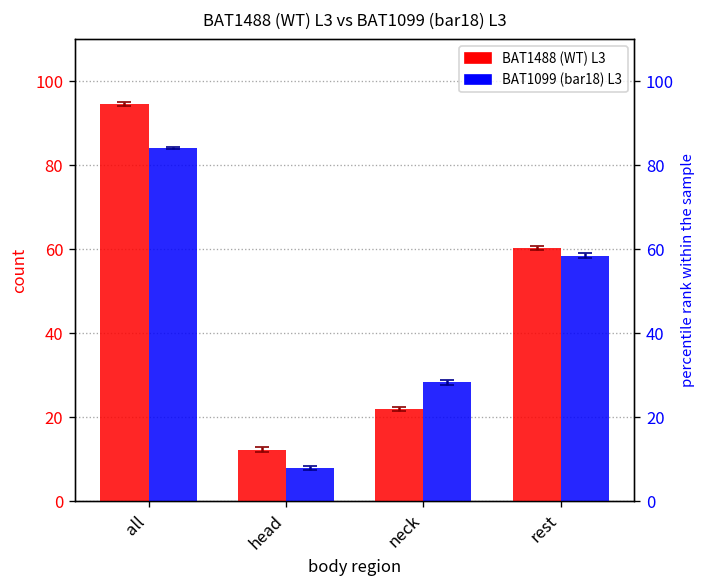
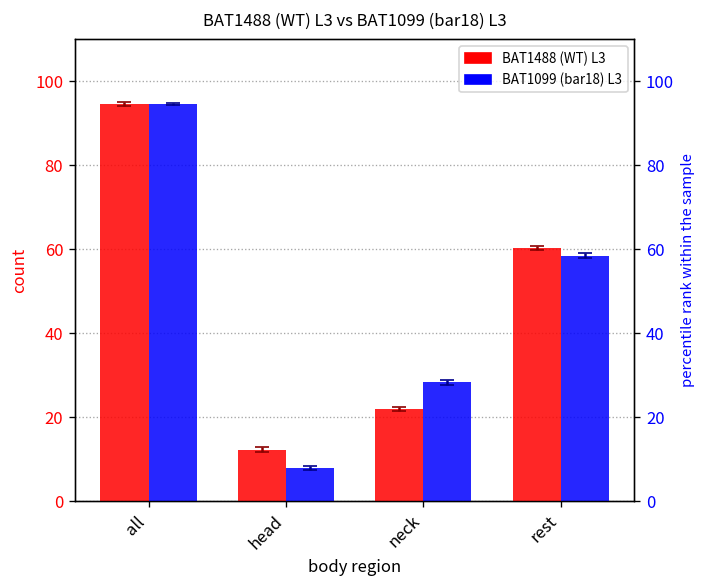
BAT1099 (bar18) L3, all: 84 -> 95
